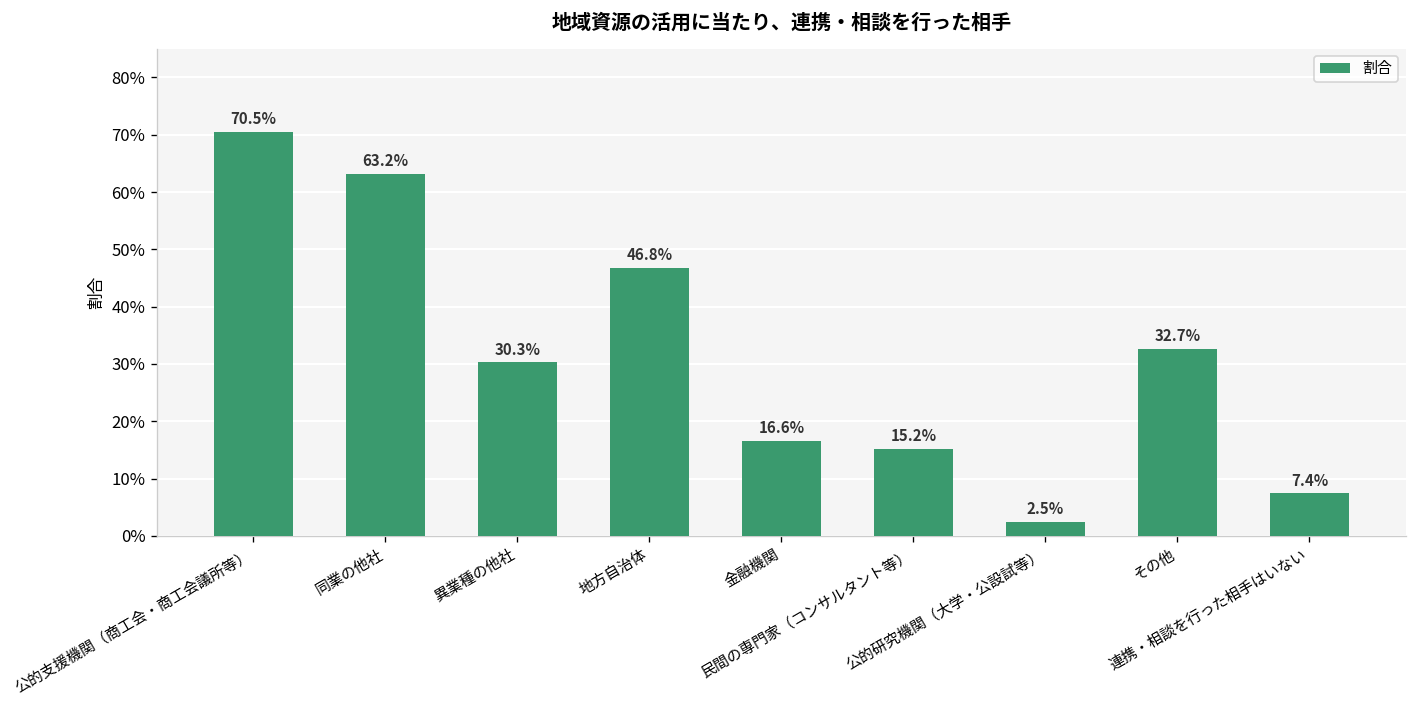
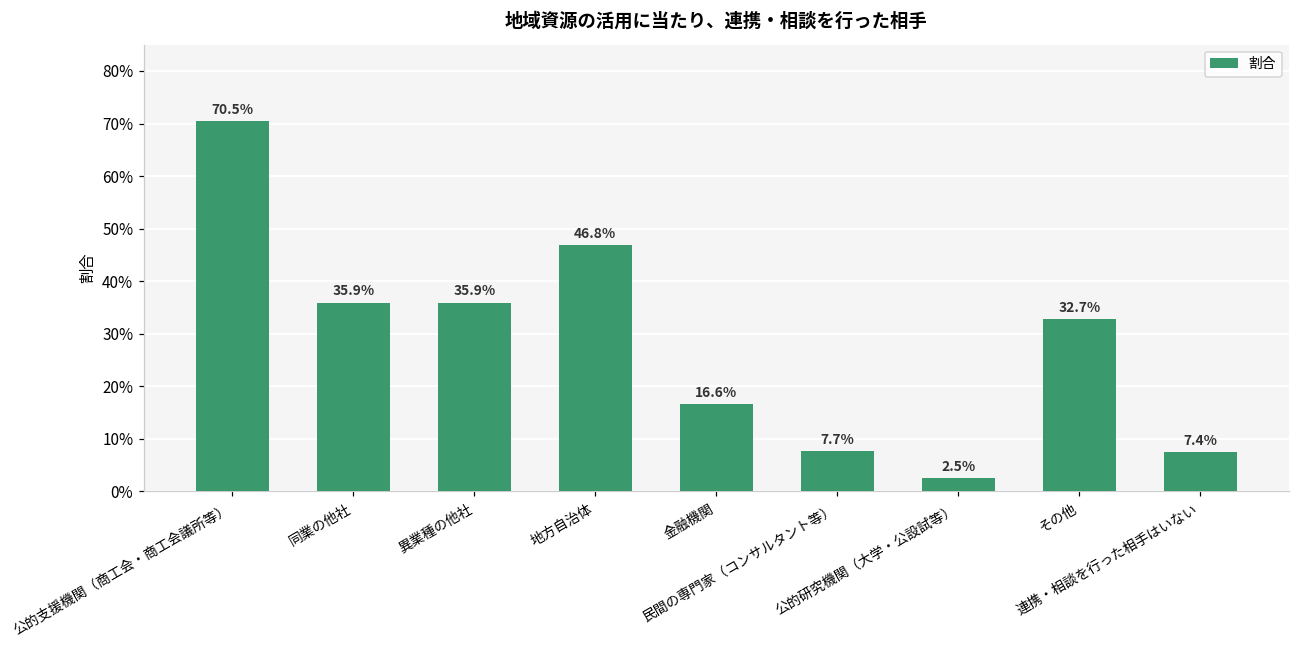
同業の他社: 63.2% -> 35.9%
異業種の他社: 30.3% -> 35.9%
民間の専門家（コンサルタント等）: 15.2% -> 7.7%
